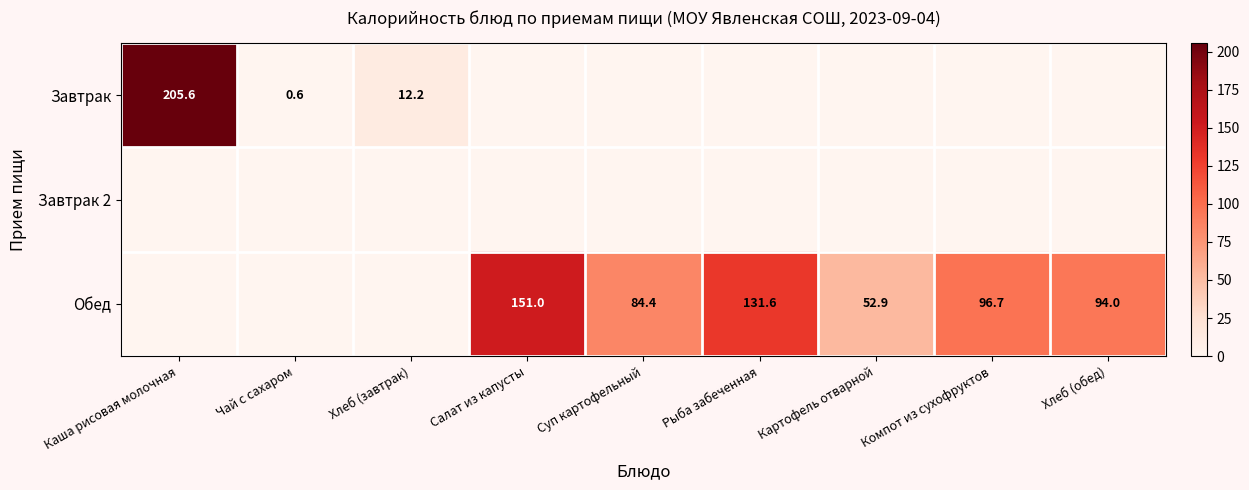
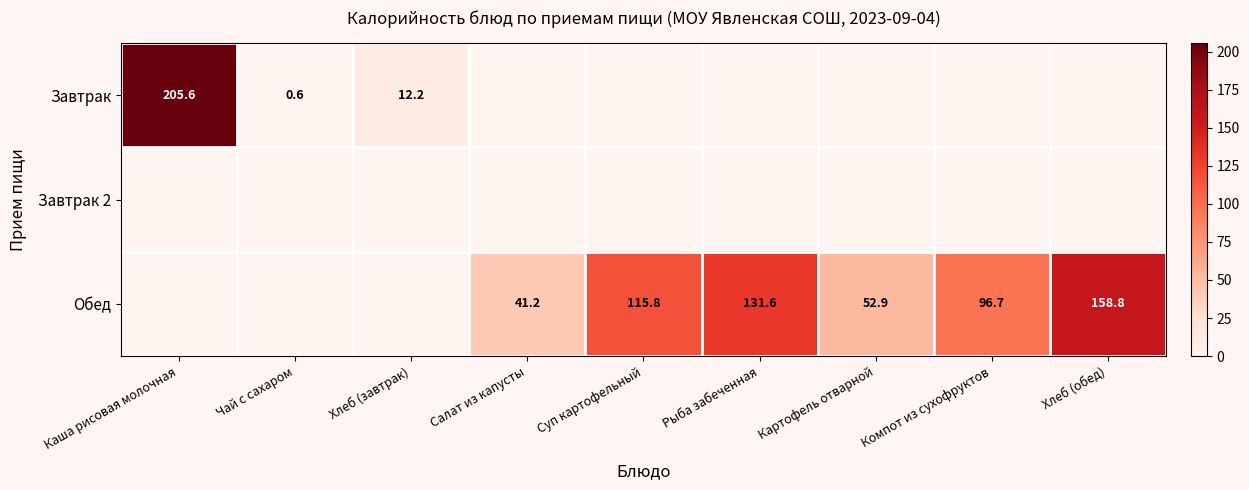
Обед, Салат из капусты: 151.0 -> 41.2
Обед, Суп картофельный: 84.4 -> 115.8
Обед, Хлеб (обед): 94.0 -> 158.8
